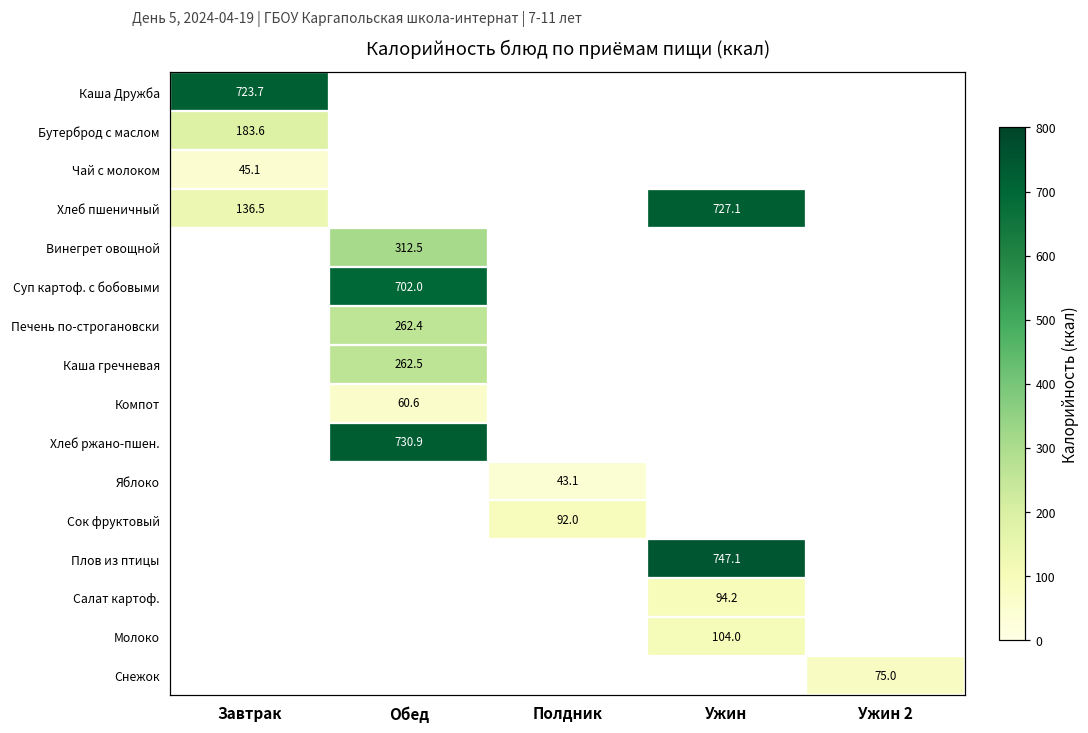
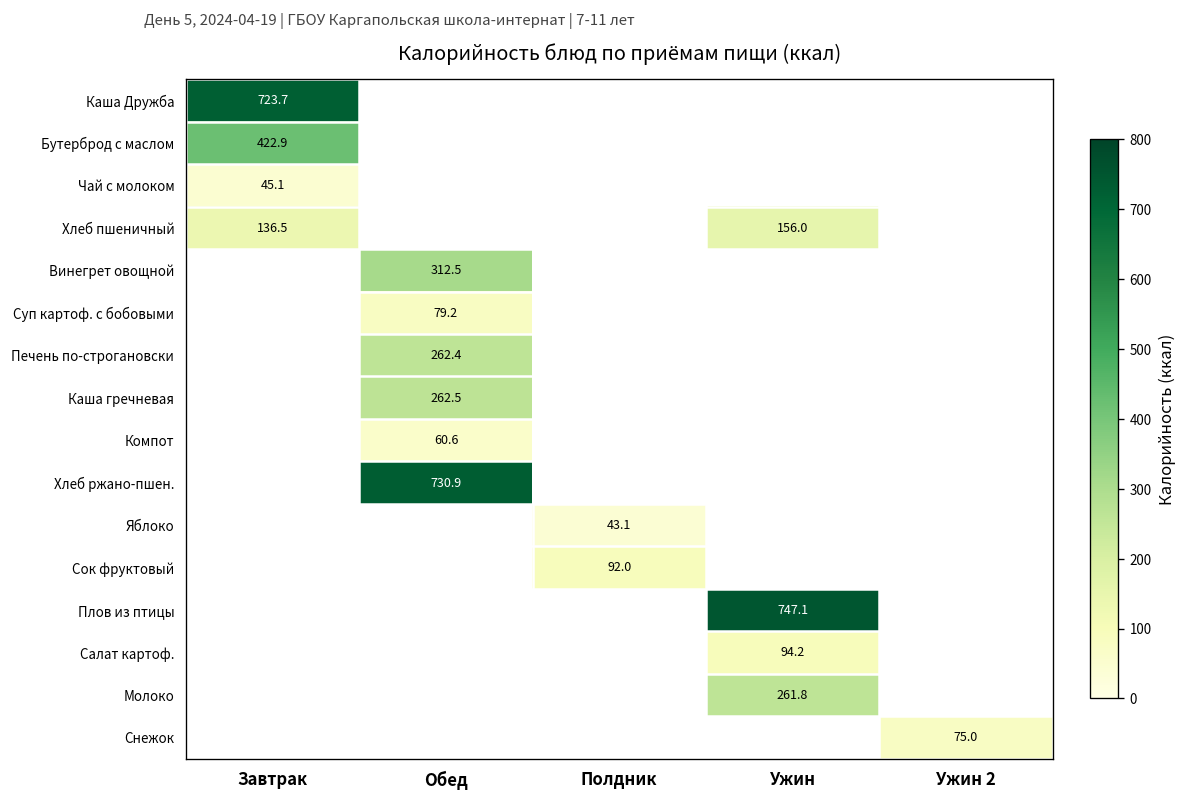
Бутерброд с маслом, Завтрак: 183.6 -> 422.9
Хлеб пшеничный, Ужин: 727.1 -> 156.0
Суп картоф. с бобовыми, Обед: 702.0 -> 79.2
Молоко, Ужин: 104.0 -> 261.8
